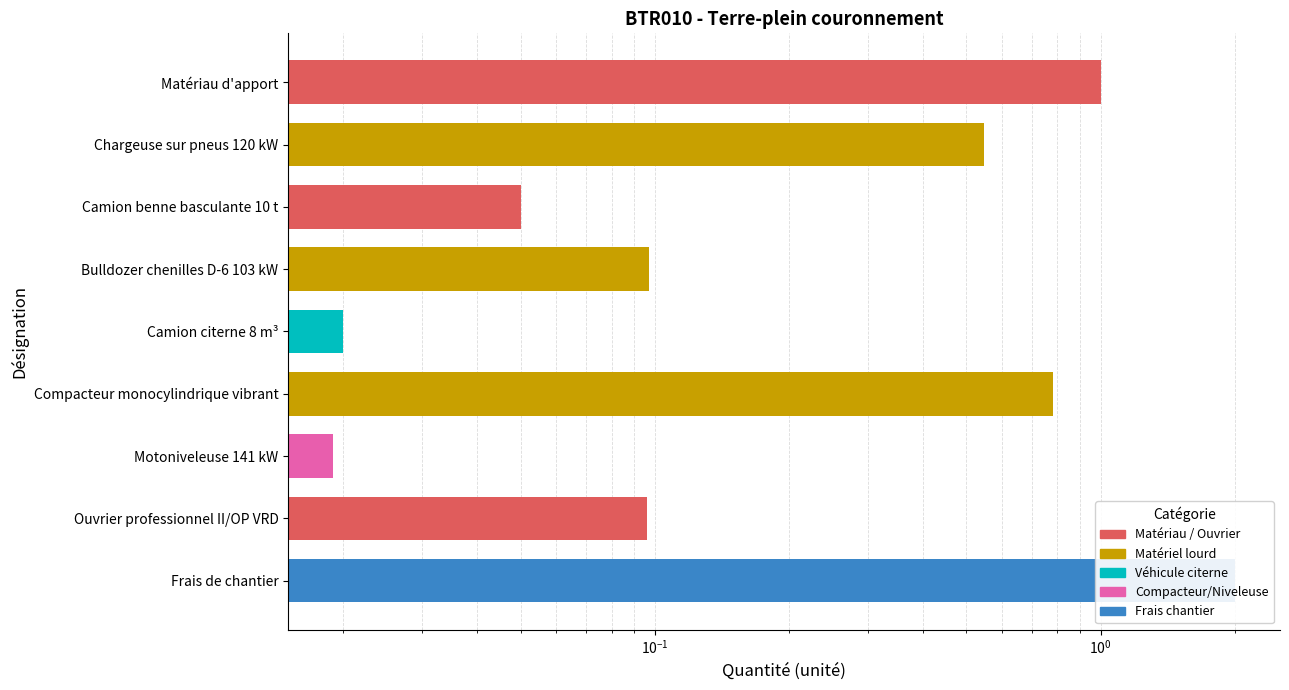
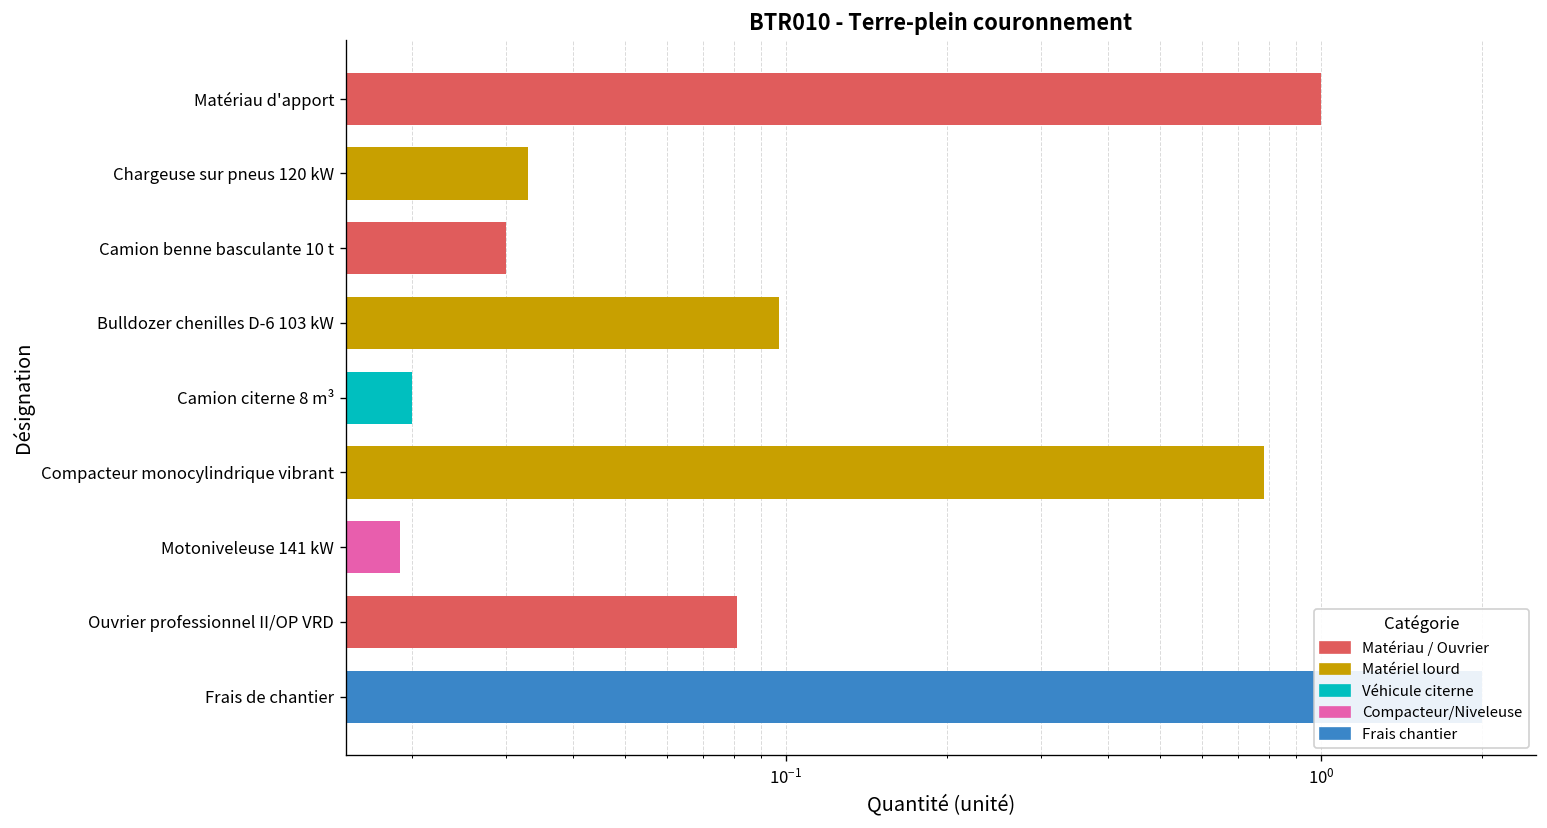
Chargeuse sur pneus 120 kW: 0.55 -> 0.033
Camion benne basculante 10 t: 0.05 -> 0.03
Ouvrier professionnel II/OP VRD: 0.096 -> 0.081
